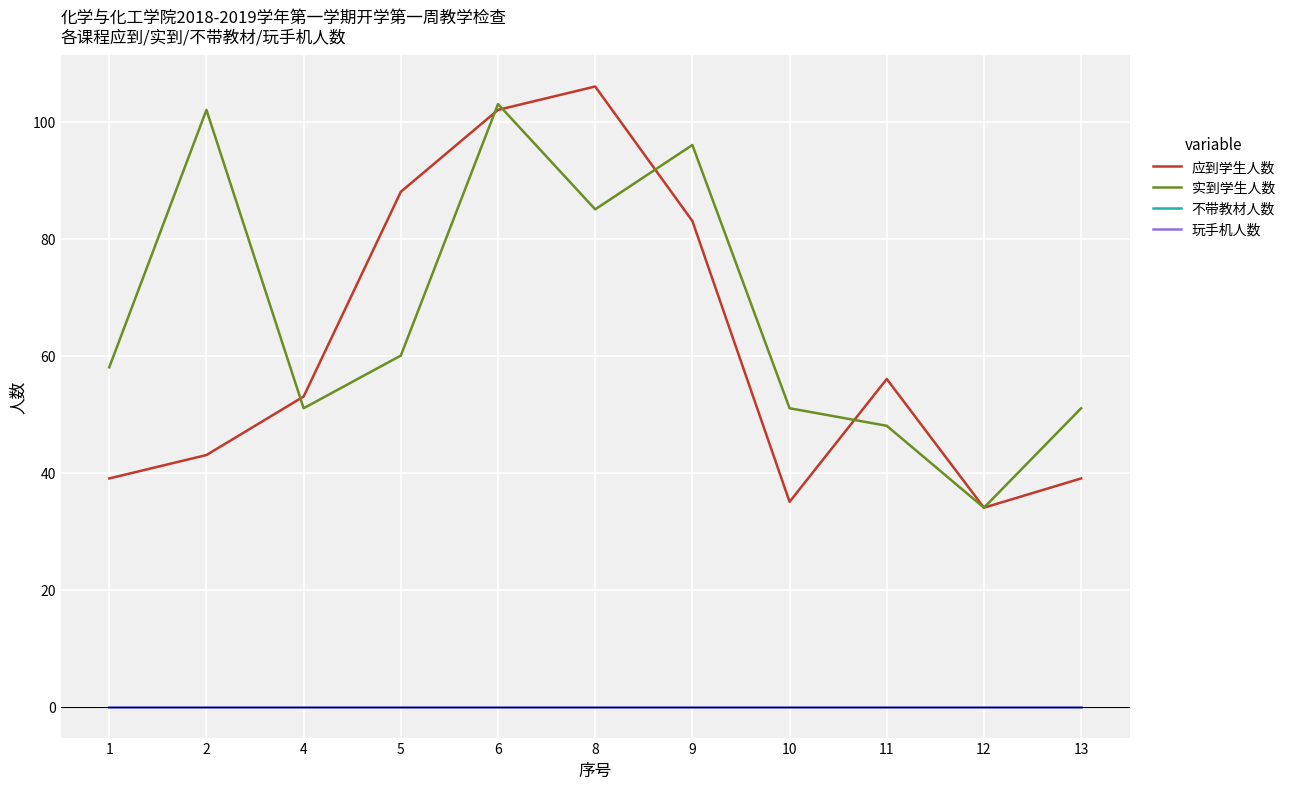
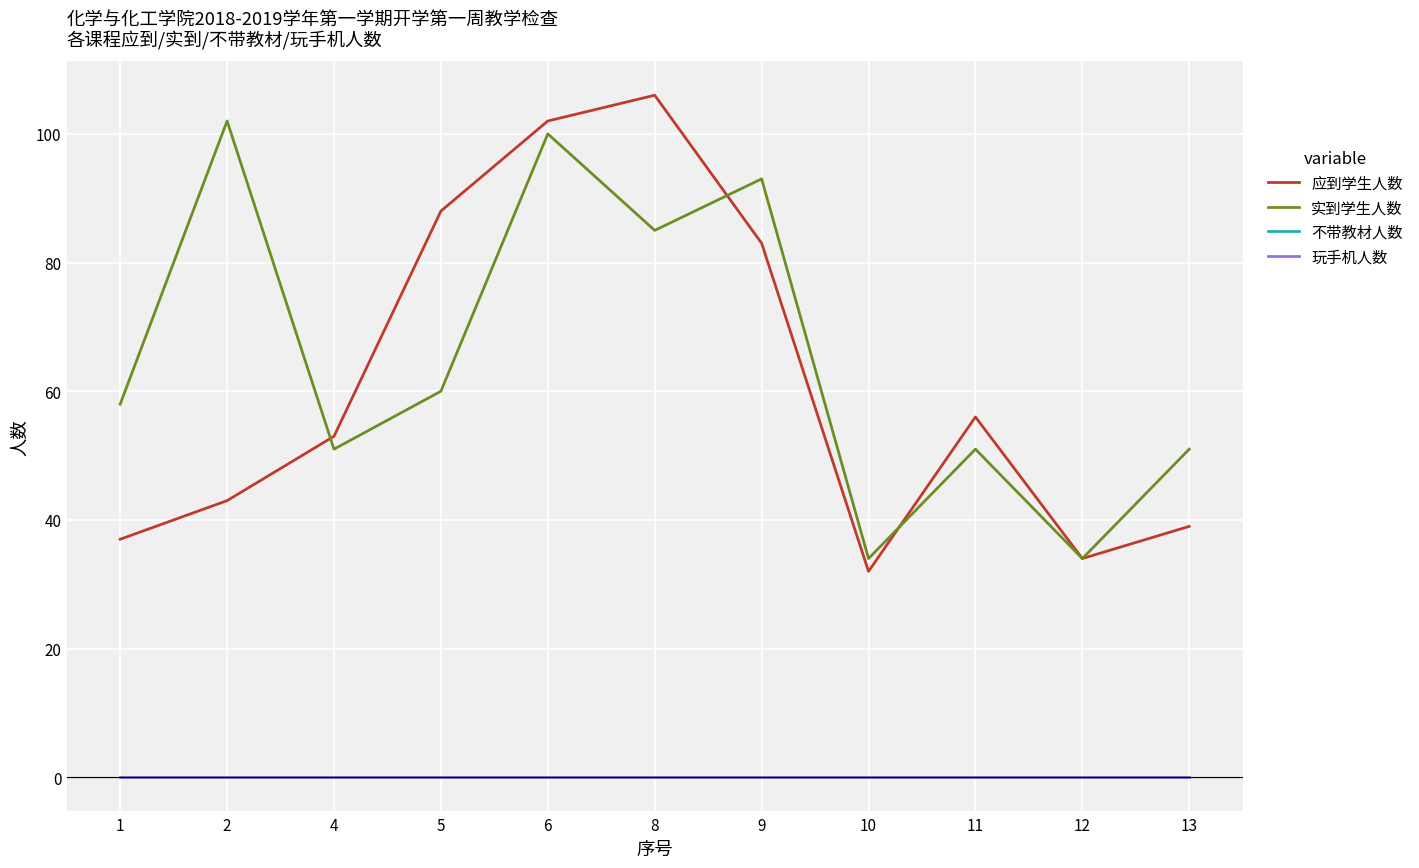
应到学生人数, 1: 39 -> 37
实到学生人数, 6: 103 -> 100
实到学生人数, 9: 96 -> 93
应到学生人数, 10: 35 -> 32
实到学生人数, 10: 51 -> 34
实到学生人数, 11: 48 -> 51
